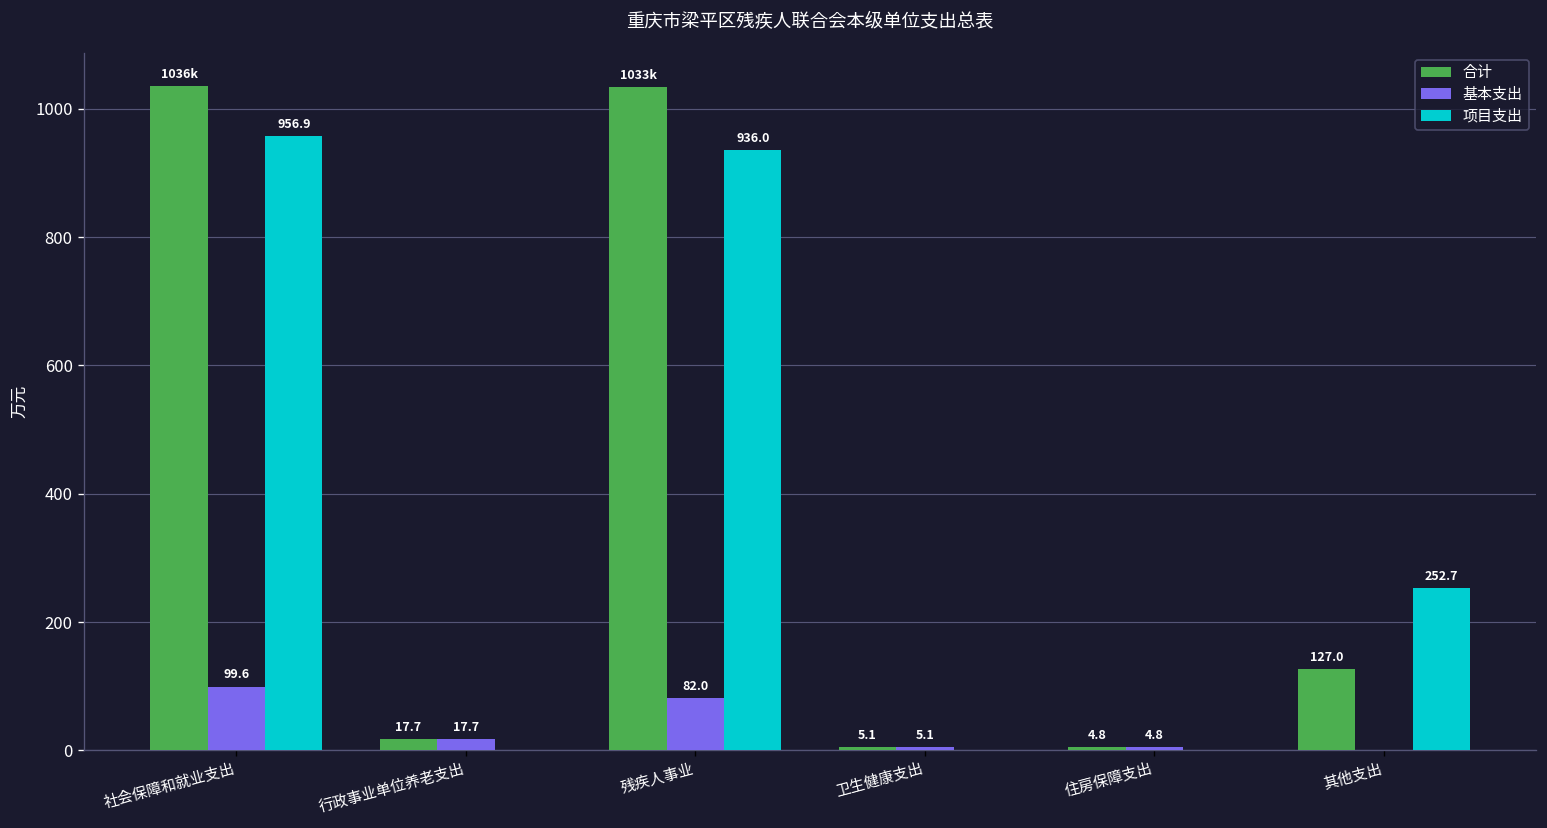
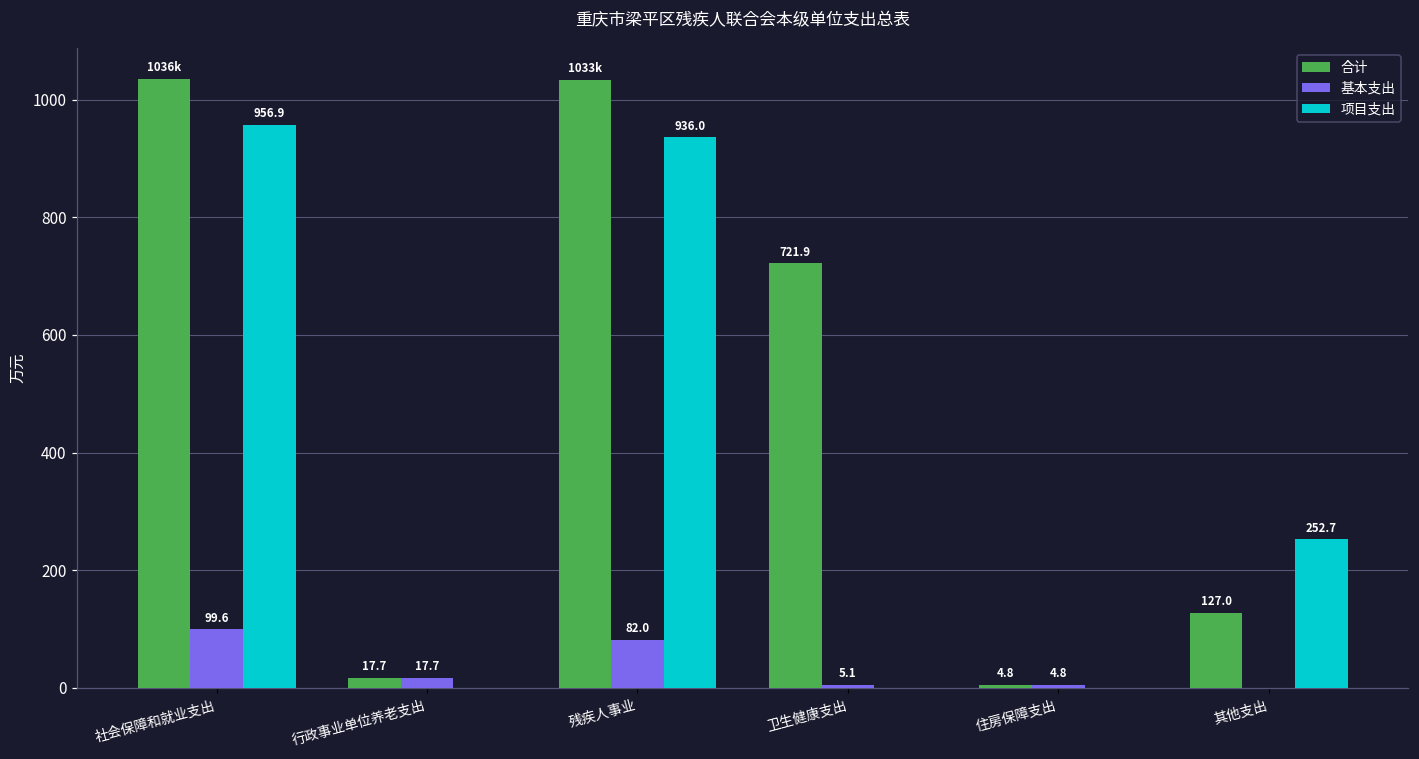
合计, 卫生健康支出: 5.1 -> 721.9
